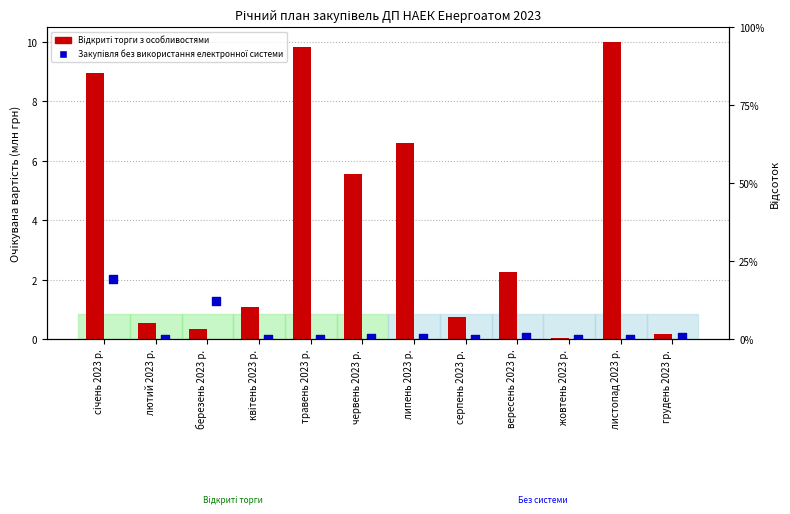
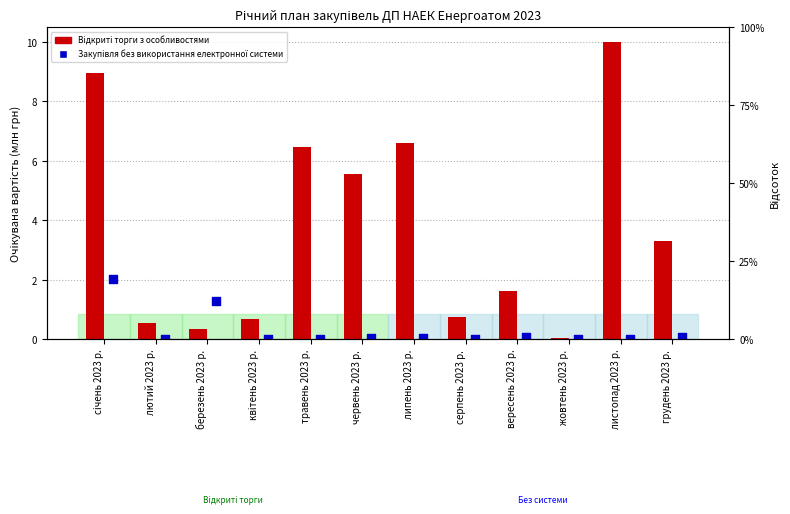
Відкриті торги з особливостями, квітень 2023 р.: 1.1 -> 0.7
Відкриті торги з особливостями, травень 2023 р.: 9.8 -> 6.5
Відкриті торги з особливостями, вересень 2023 р.: 2.3 -> 1.6
Відкриті торги з особливостями, грудень 2023 р.: 0.2 -> 3.3
